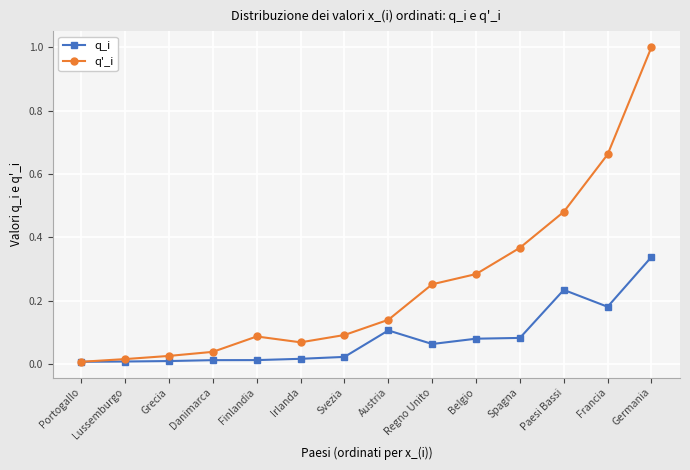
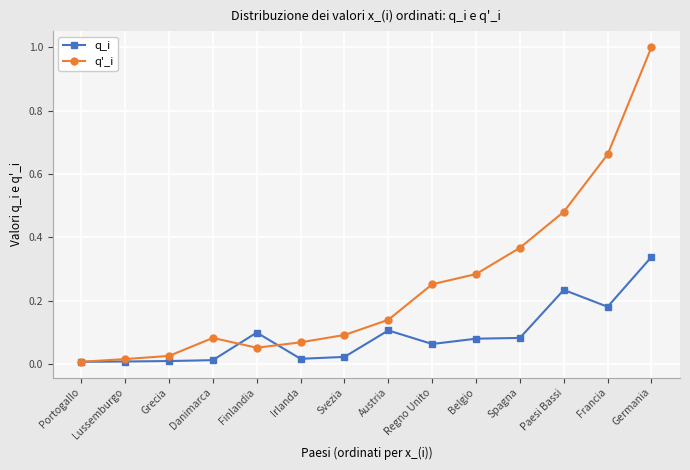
q'_i, Danimarca: 0.04 -> 0.08
q_i, Finlandia: 0.01 -> 0.10
q'_i, Finlandia: 0.09 -> 0.05
